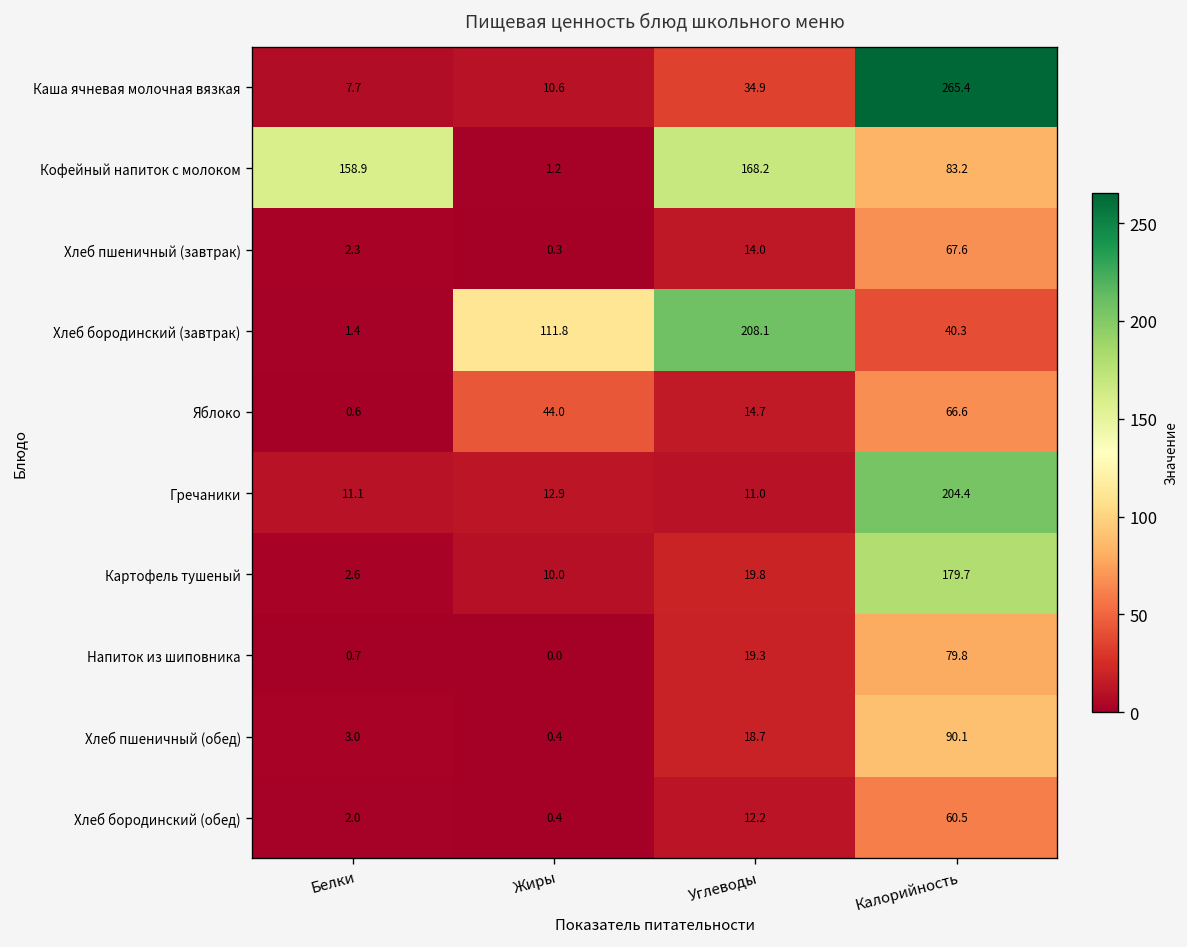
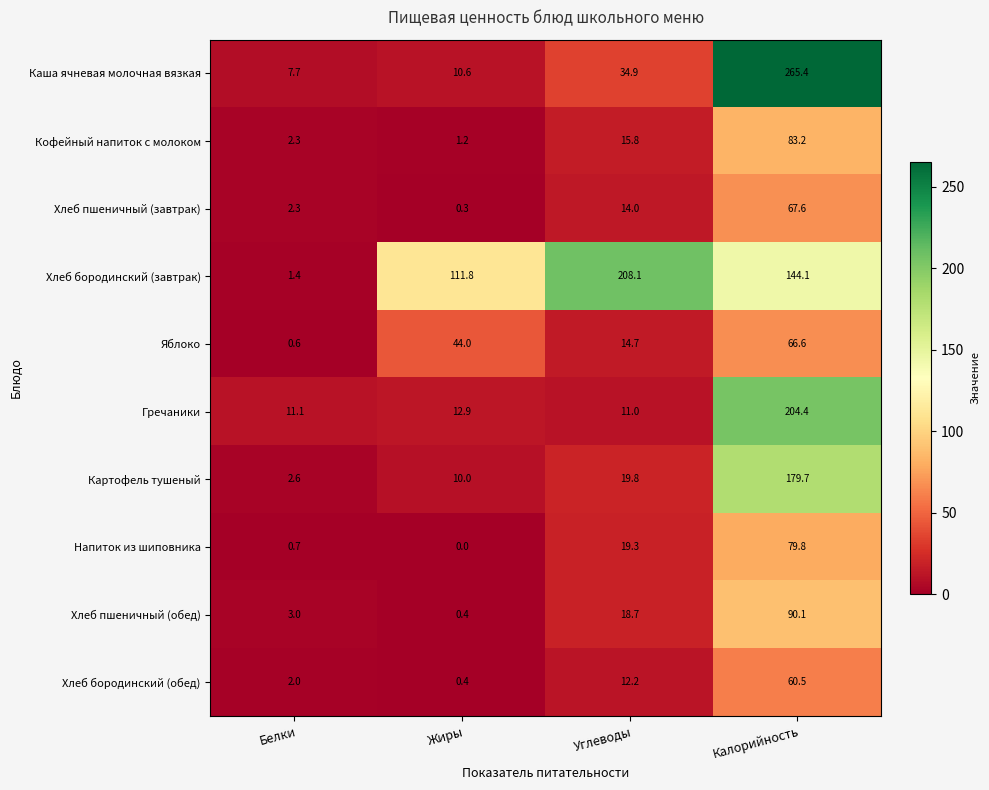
Кофейный напиток с молоком, Белки: 158.9 -> 2.3
Кофейный напиток с молоком, Углеводы: 168.2 -> 15.8
Хлеб бородинский (завтрак), Калорийность: 40.3 -> 144.1
